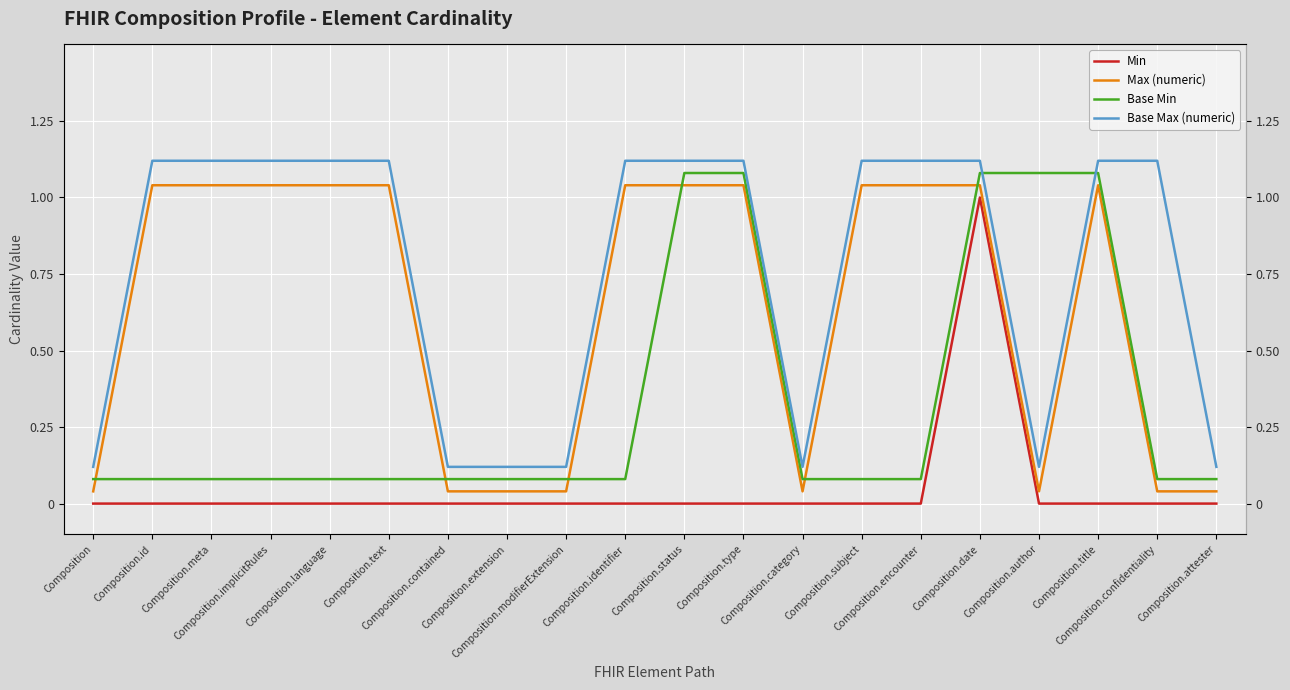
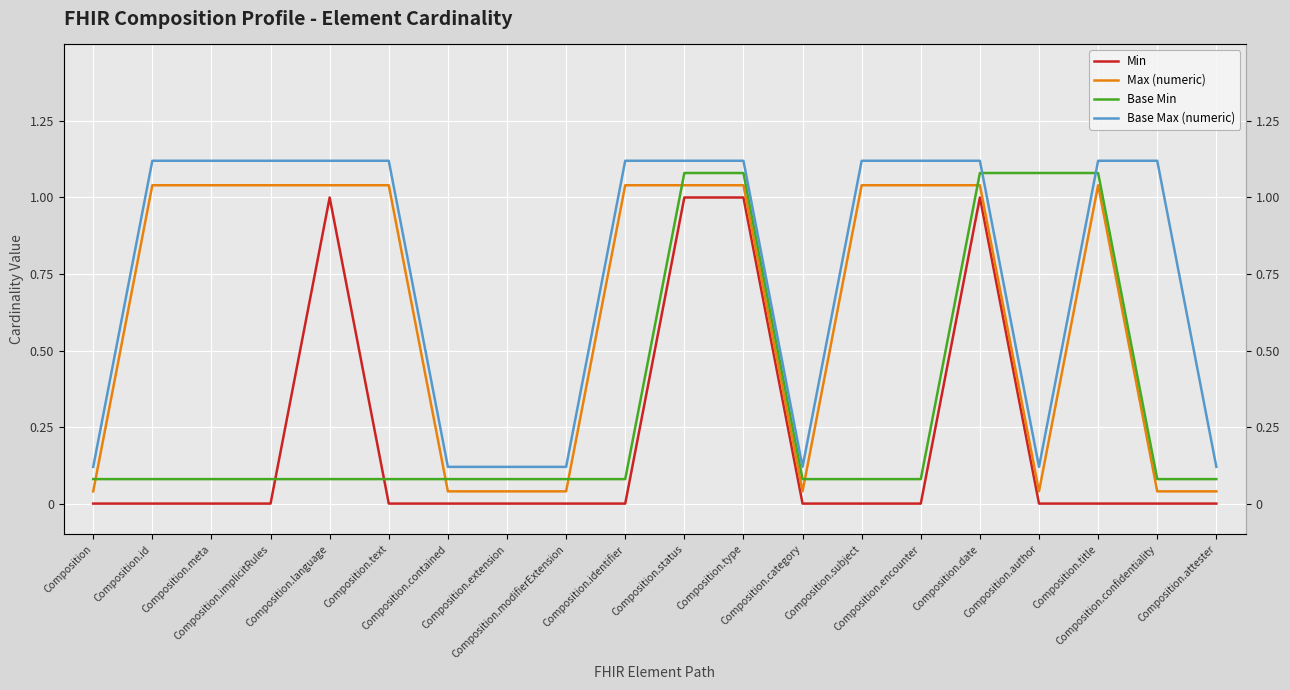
Min, Composition.language: 0 -> 1
Min, Composition.status: 0 -> 1
Min, Composition.type: 0 -> 1
